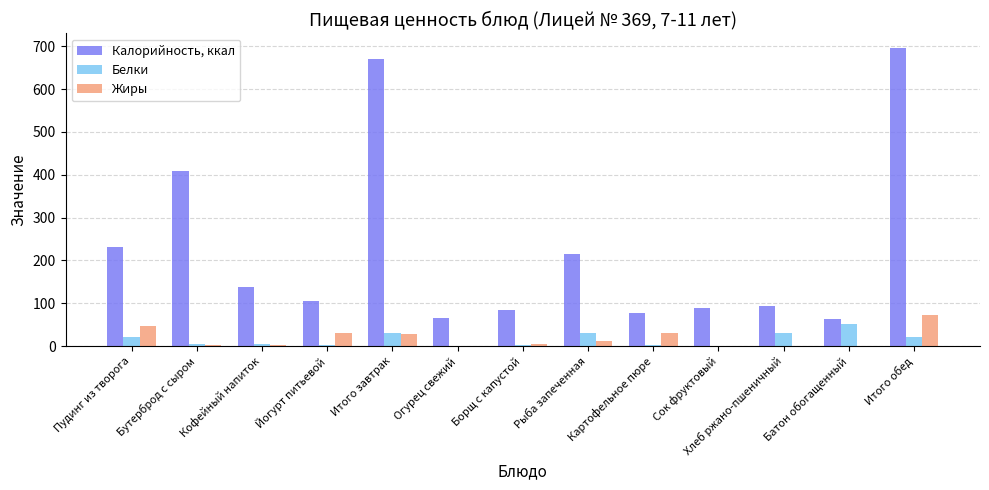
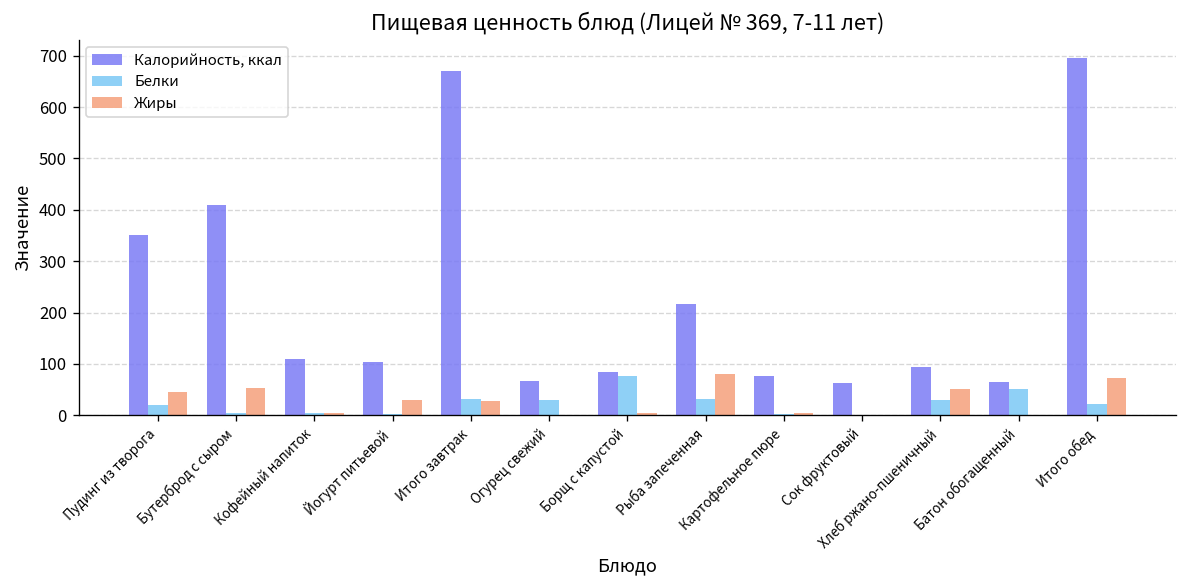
Калорийность, ккал, Пудинг из творога: 230 -> 350
Жиры, Бутерброд с сыром: 0 -> 50
Калорийность, ккал, Кофейный напиток: 140 -> 110
Белки, Огурец свежий: 0 -> 30
Белки, Борщ с капустой: 0 -> 80
Жиры, Рыба запеченная: 10 -> 80
Жиры, Картофельное пюре: 30 -> 10
Калорийность, ккал, Сок фруктовый: 90 -> 60
Жиры, Хлеб ржано-пшеничный: 0 -> 50
